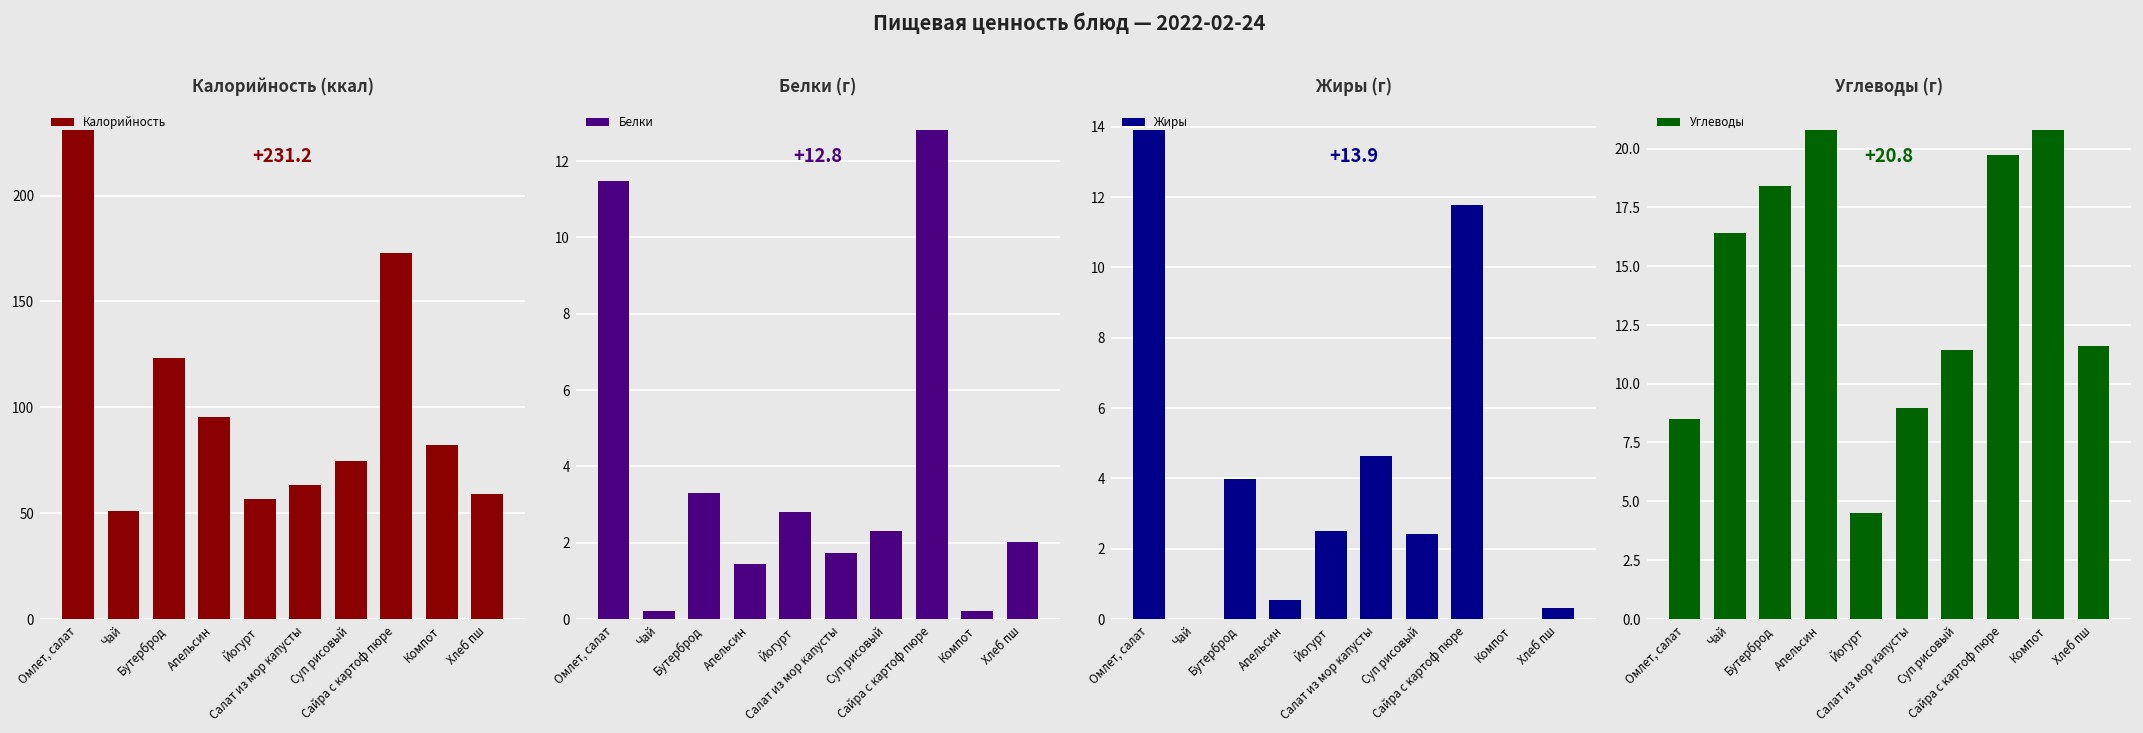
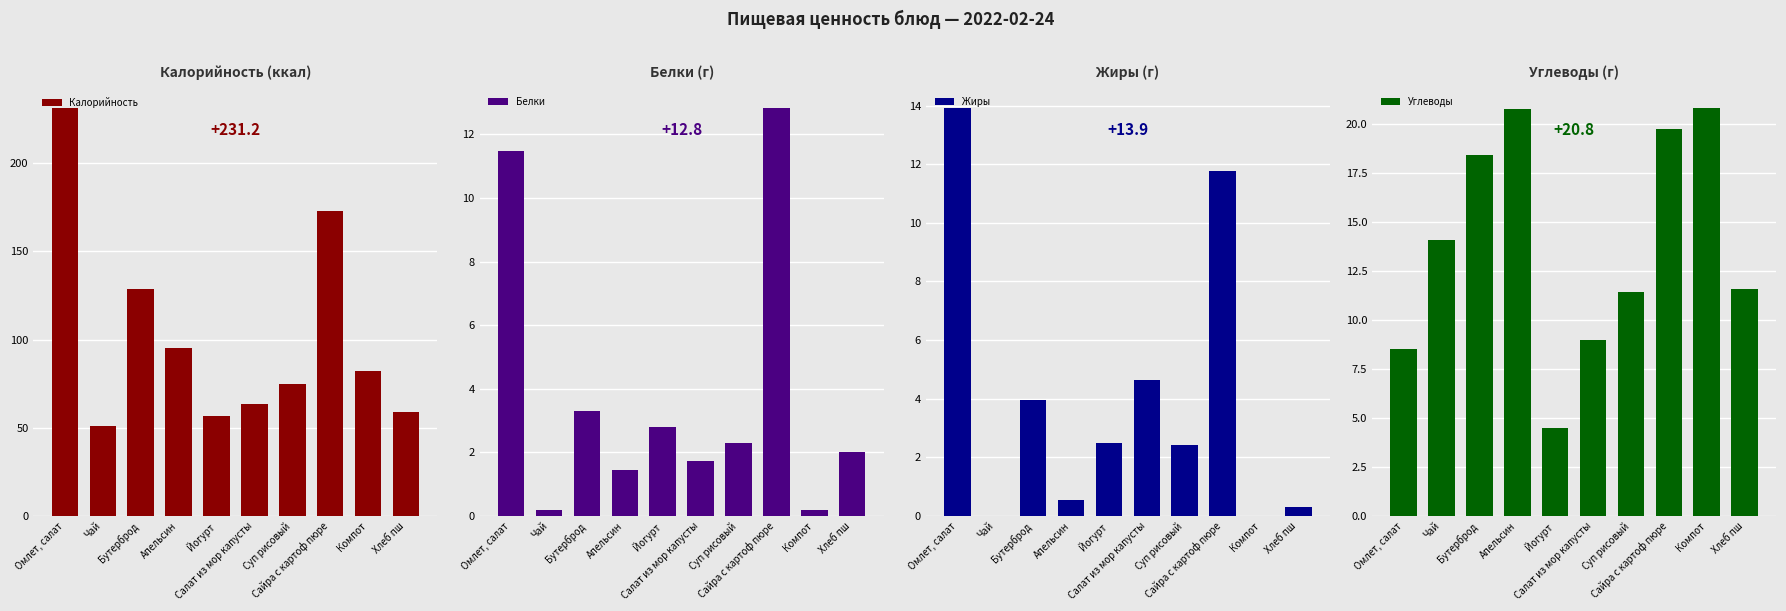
Калорийность (ккал), Бутерброд: 123 -> 129
Углеводы (г), Чай: 16.4 -> 14.1
